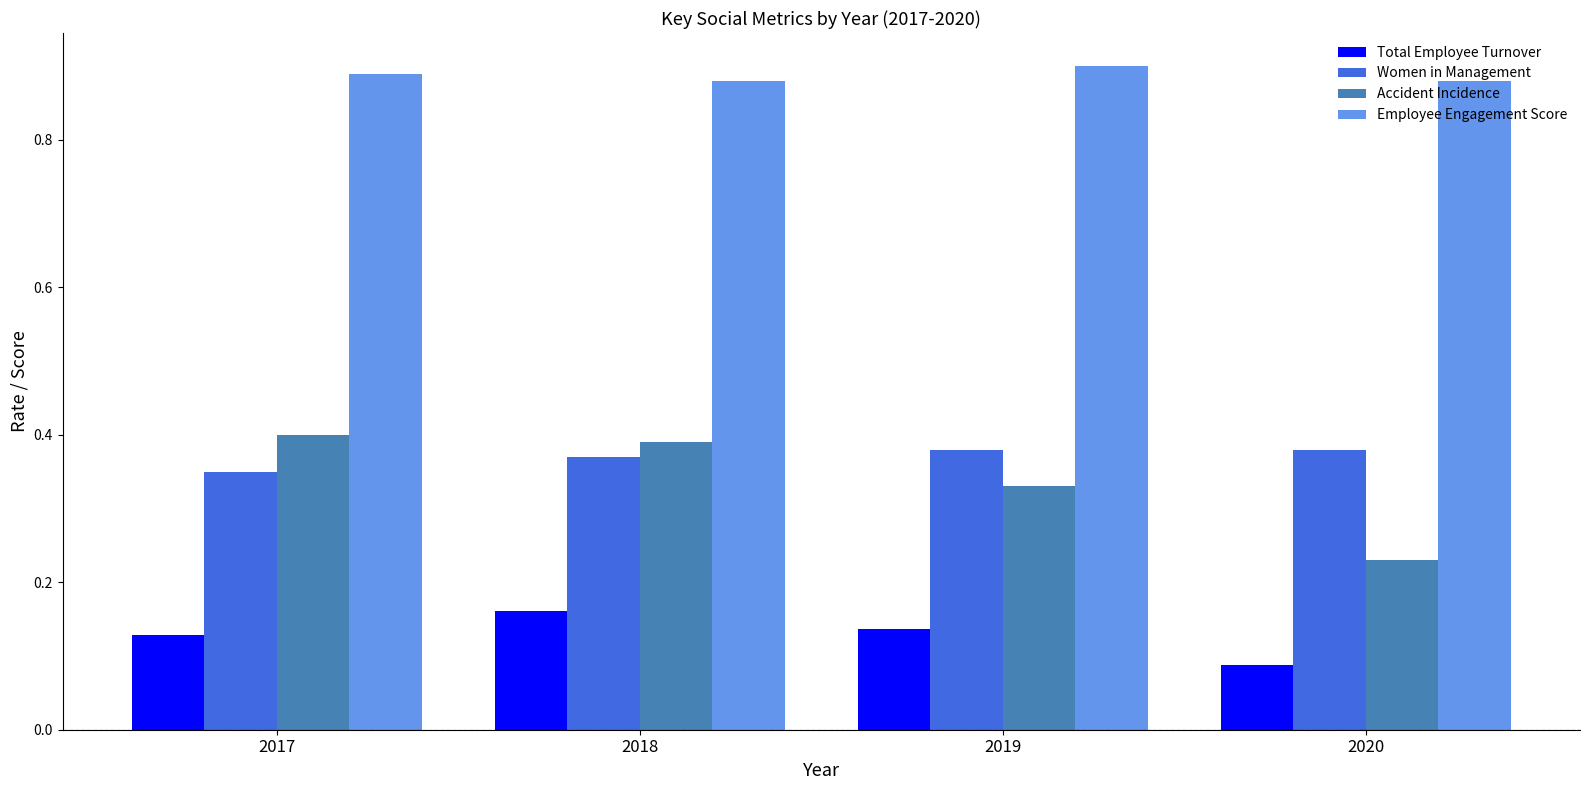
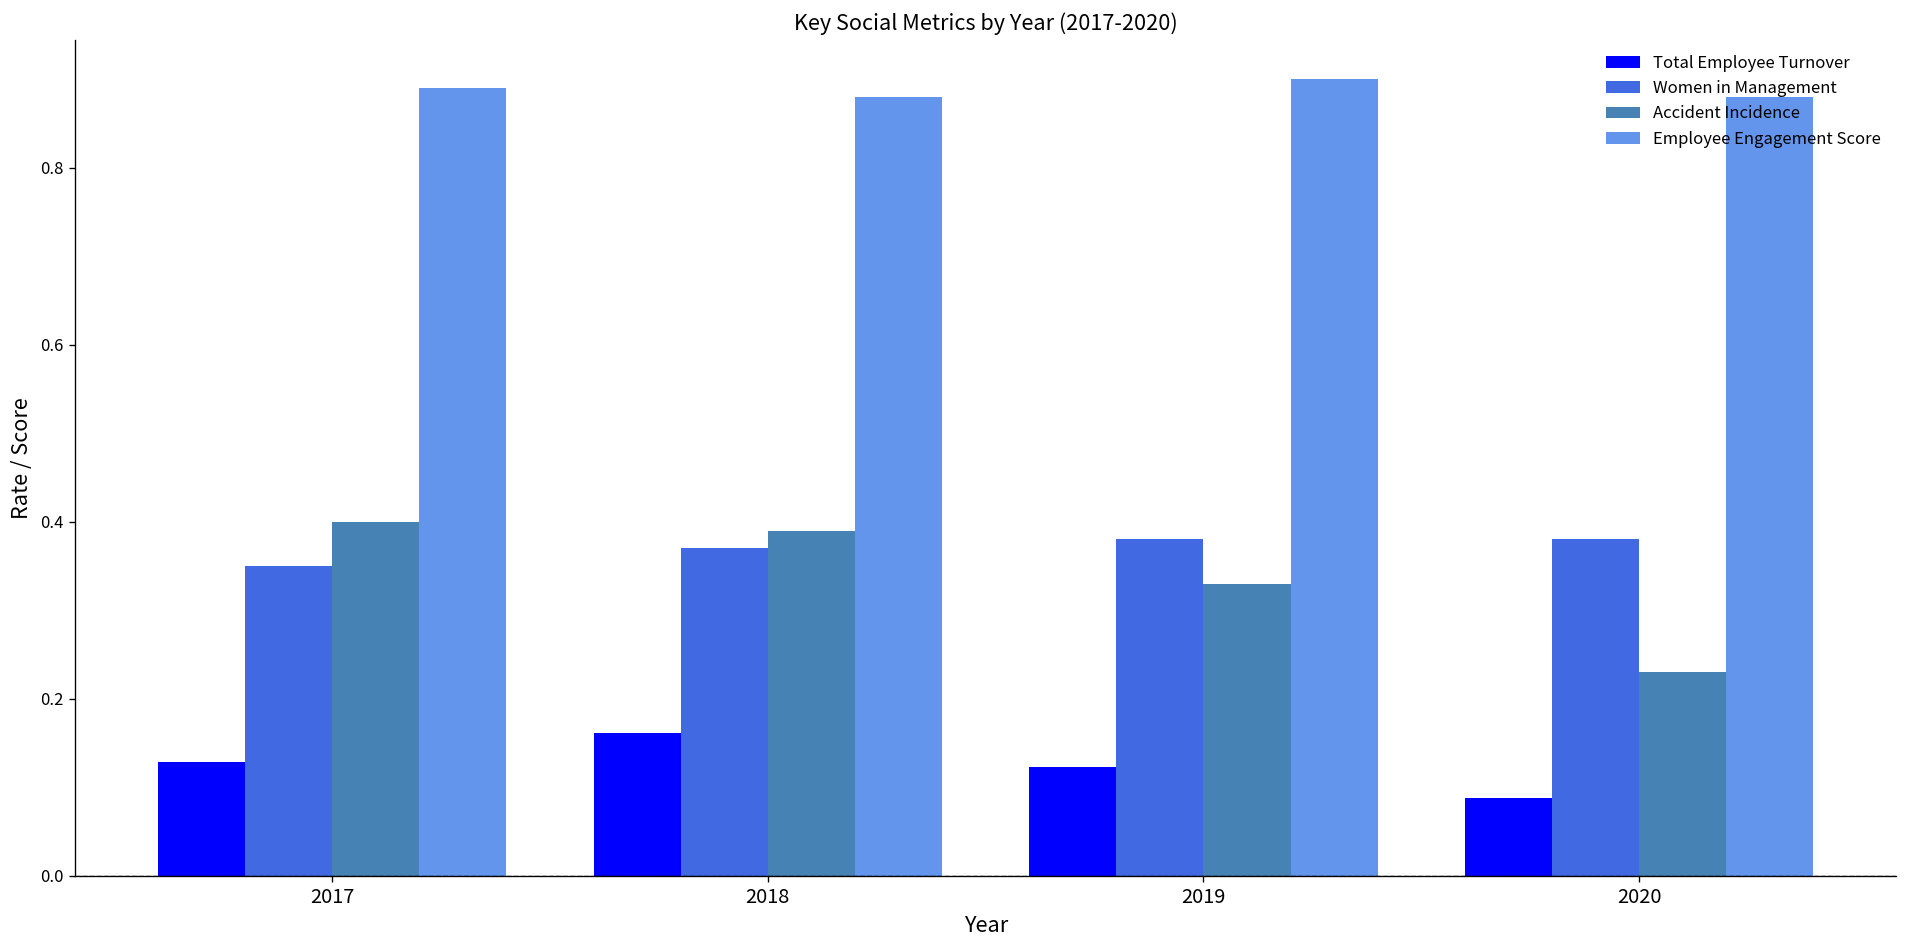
Total Employee Turnover, 2019: 0.14 -> 0.12
